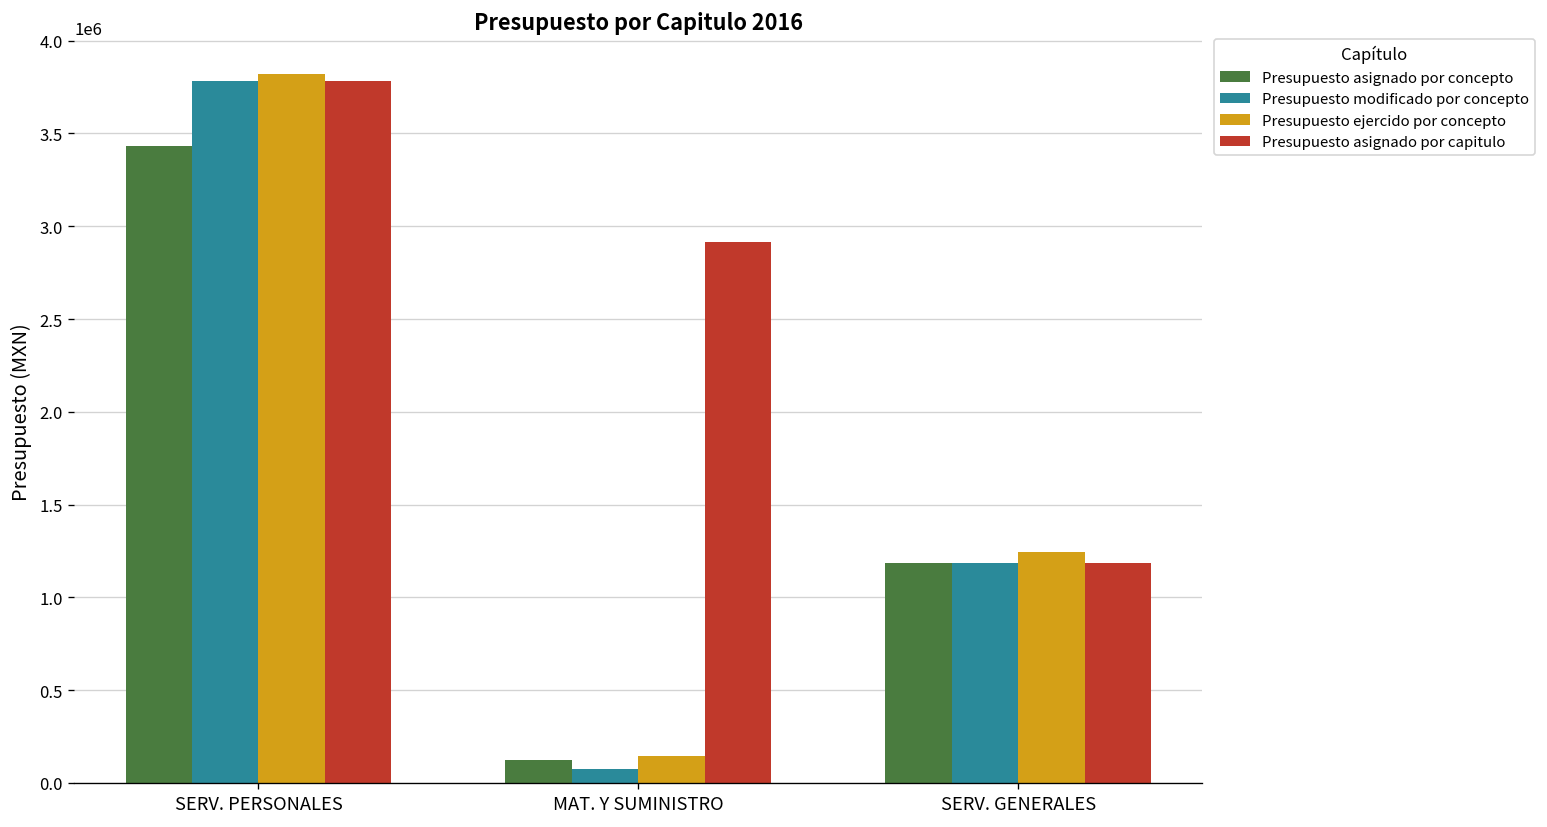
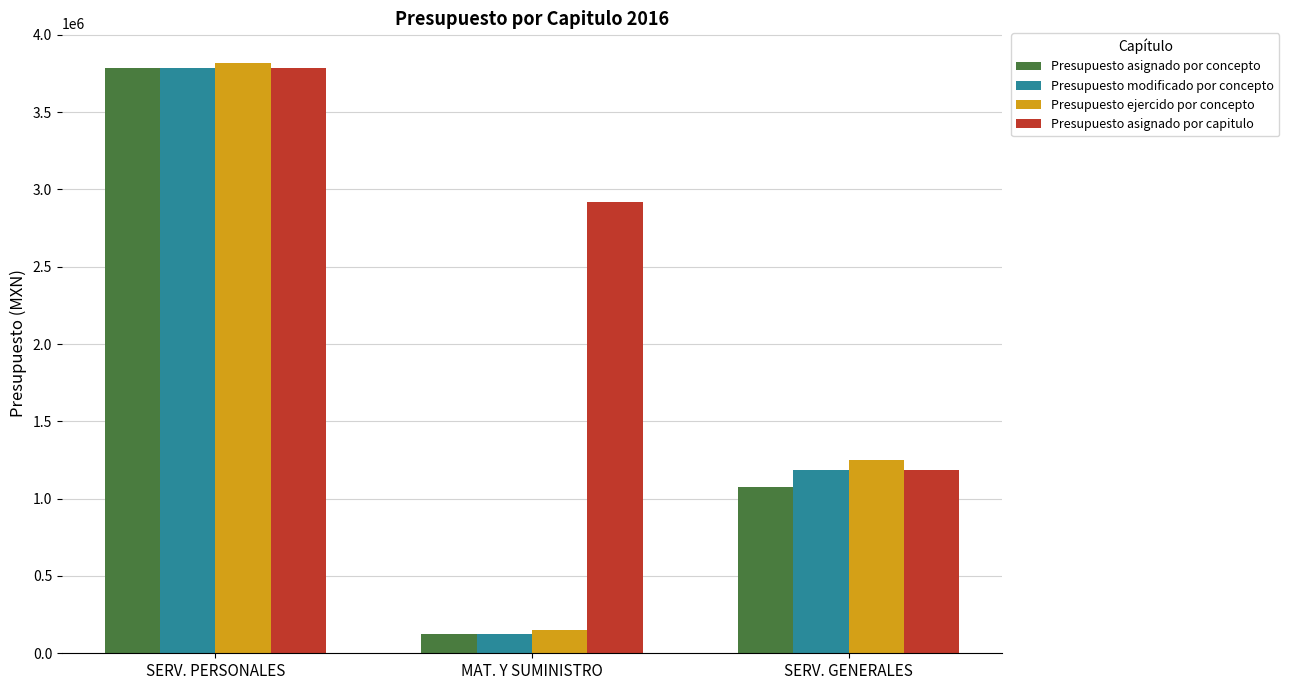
Presupuesto asignado por concepto, SERV. PERSONALES: 3430000 -> 3790000
Presupuesto modificado por concepto, MAT. Y SUMINISTRO: 70000 -> 130000
Presupuesto asignado por concepto, SERV. GENERALES: 1180000 -> 1080000
